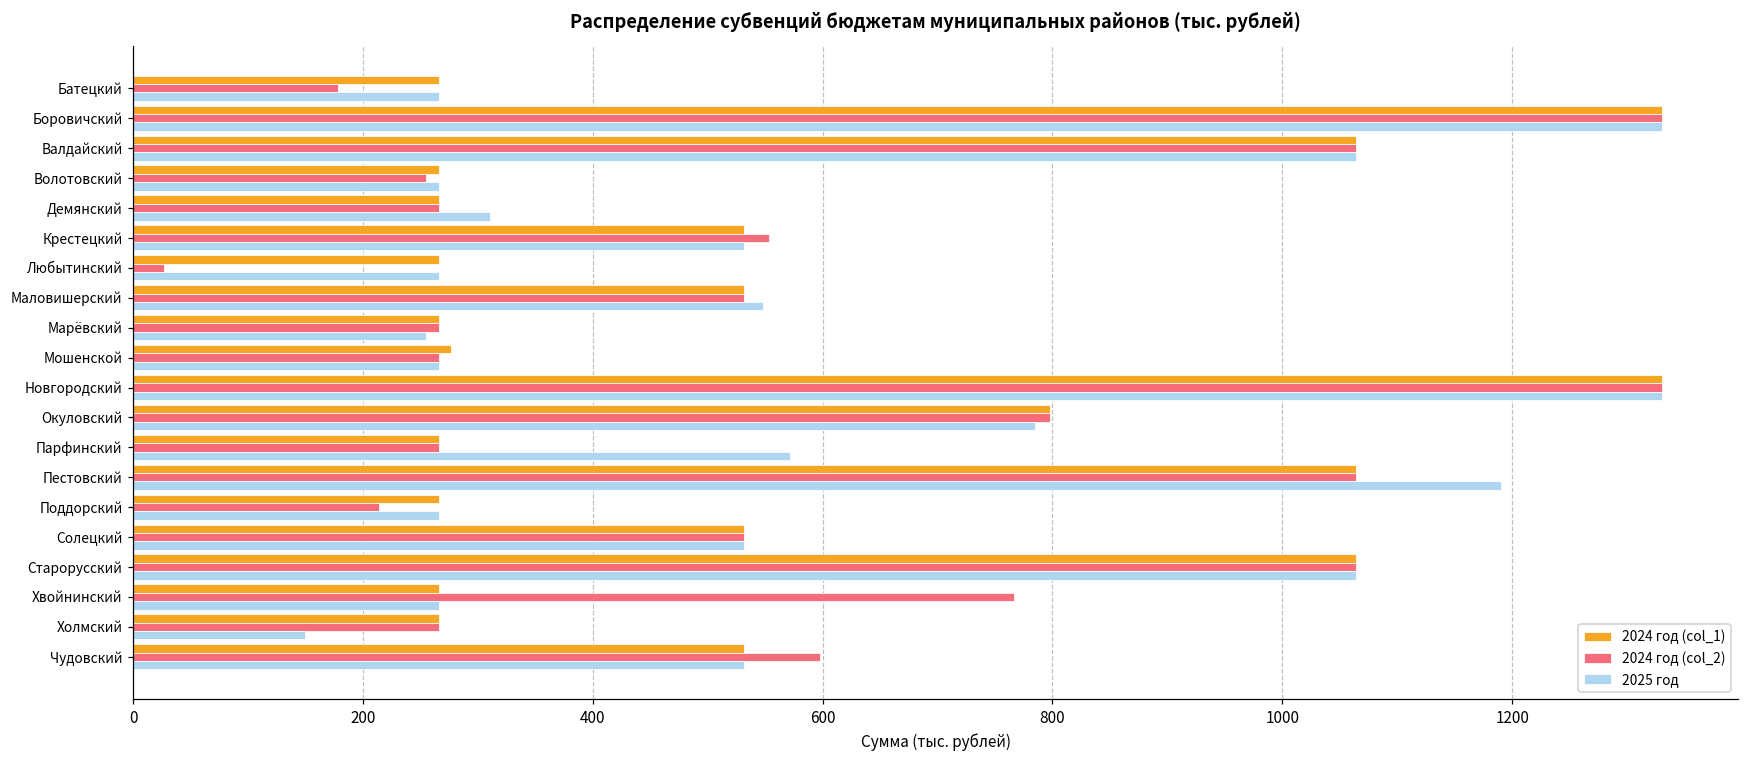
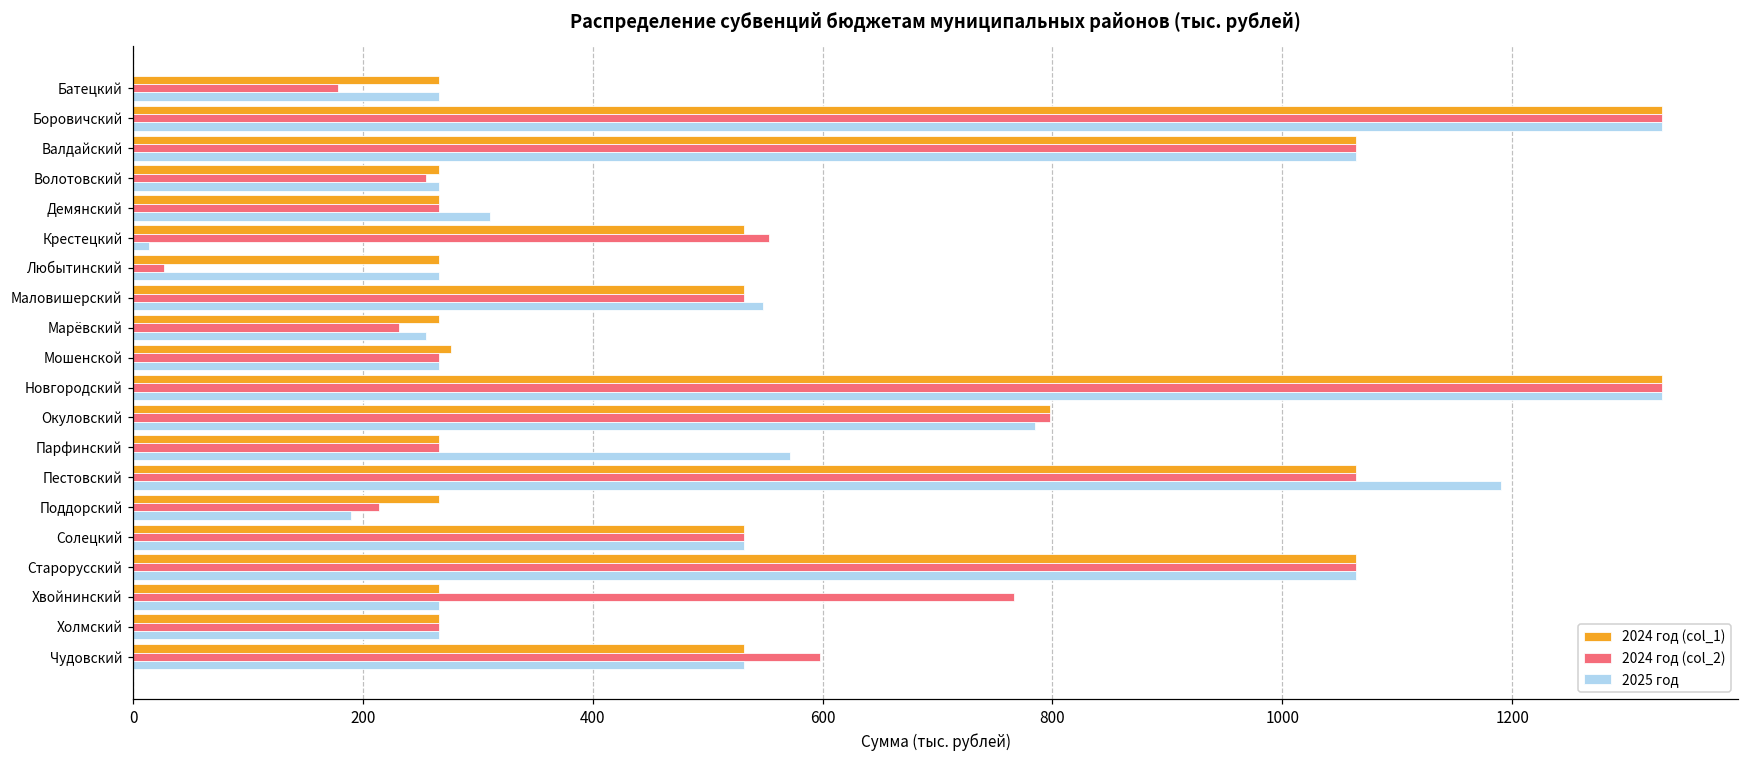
2025 год, Крестецкий: 532 -> 14
2024 год (col_2), Марёвский: 266 -> 231
2025 год, Поддорский: 266 -> 190
2025 год, Холмский: 150 -> 266
